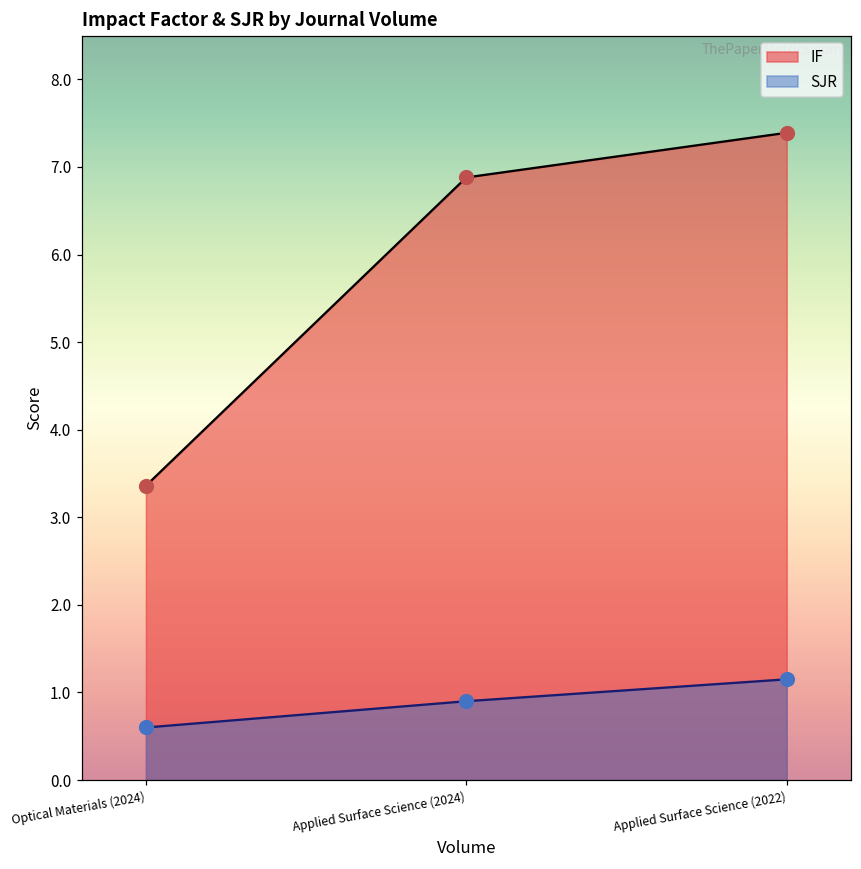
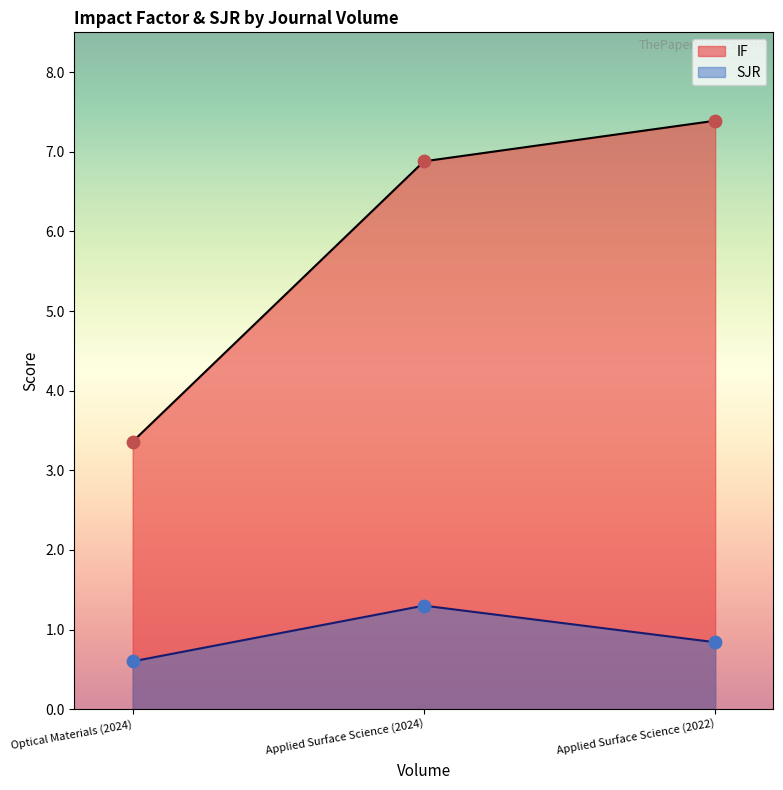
SJR, Applied Surface Science (2024): 0.9 -> 1.3
SJR, Applied Surface Science (2022): 1.2 -> 0.8
